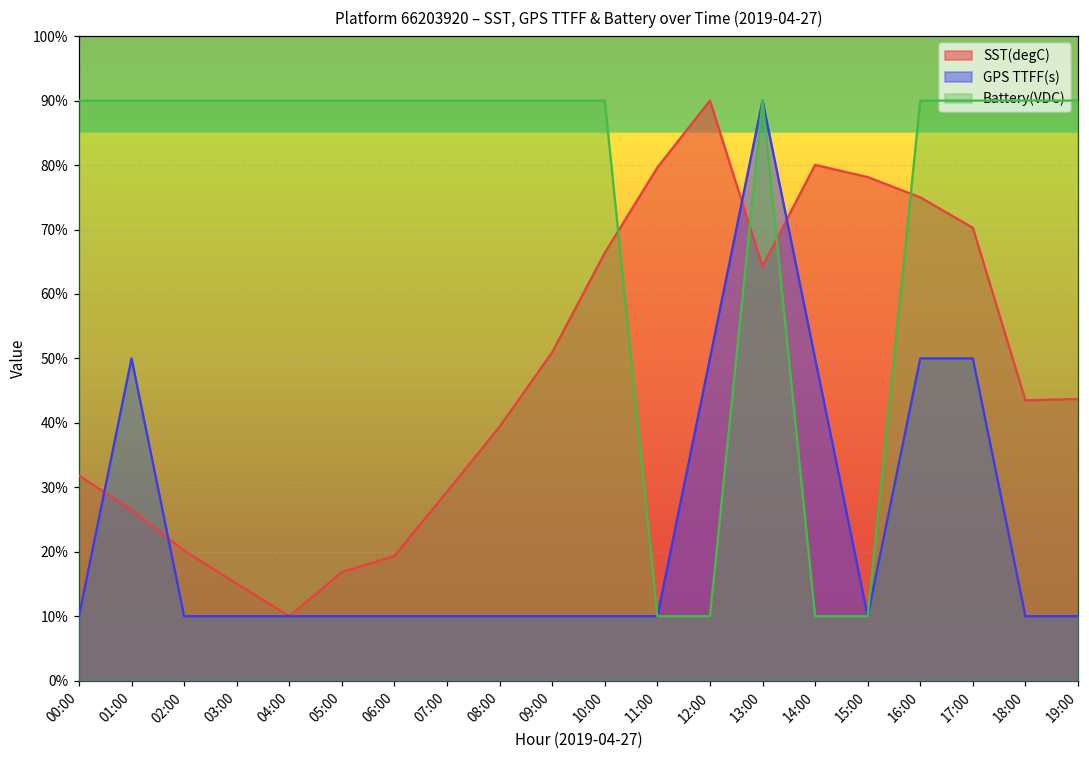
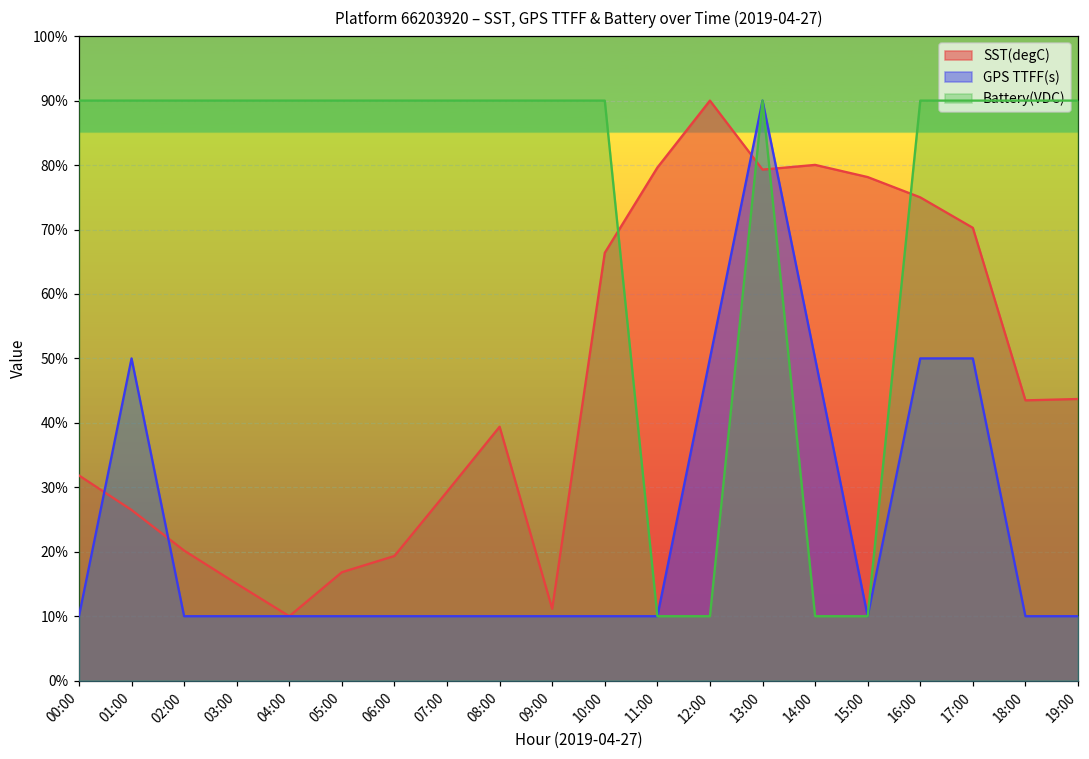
SST(degC), 09:00: 51% -> 11%
SST(degC), 13:00: 64% -> 79%
